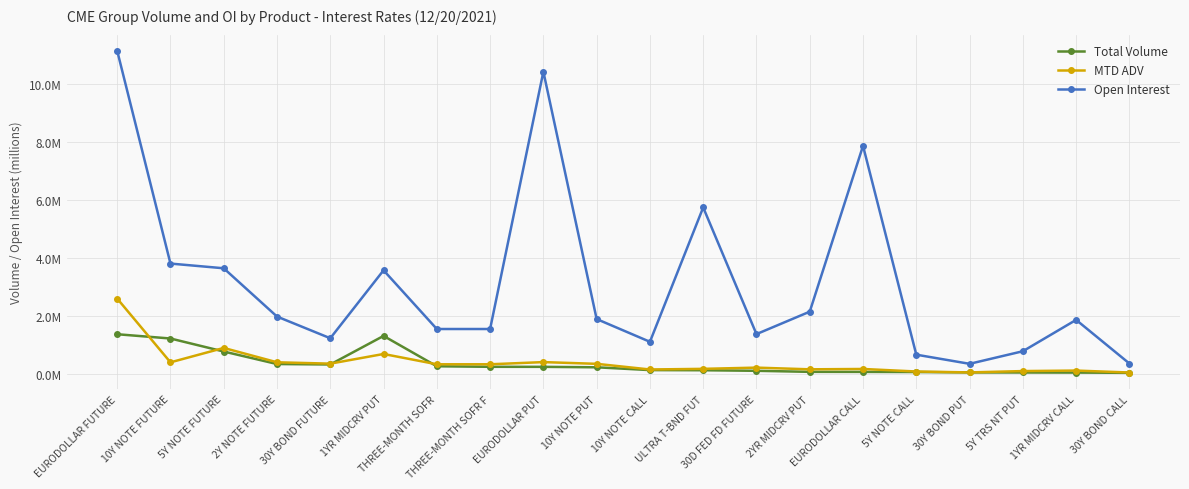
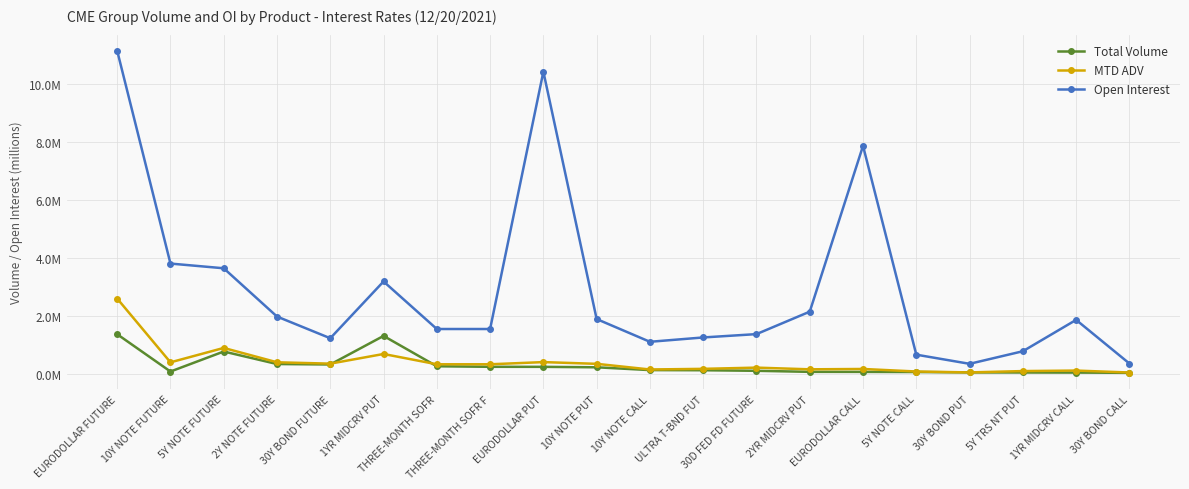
Total Volume, 10Y NOTE FUTURE: 1200000 -> 100000
Open Interest, 1YR MIDCRV PUT: 3600000 -> 3200000
Open Interest, ULTRA T-BND FUT: 5700000 -> 1300000
